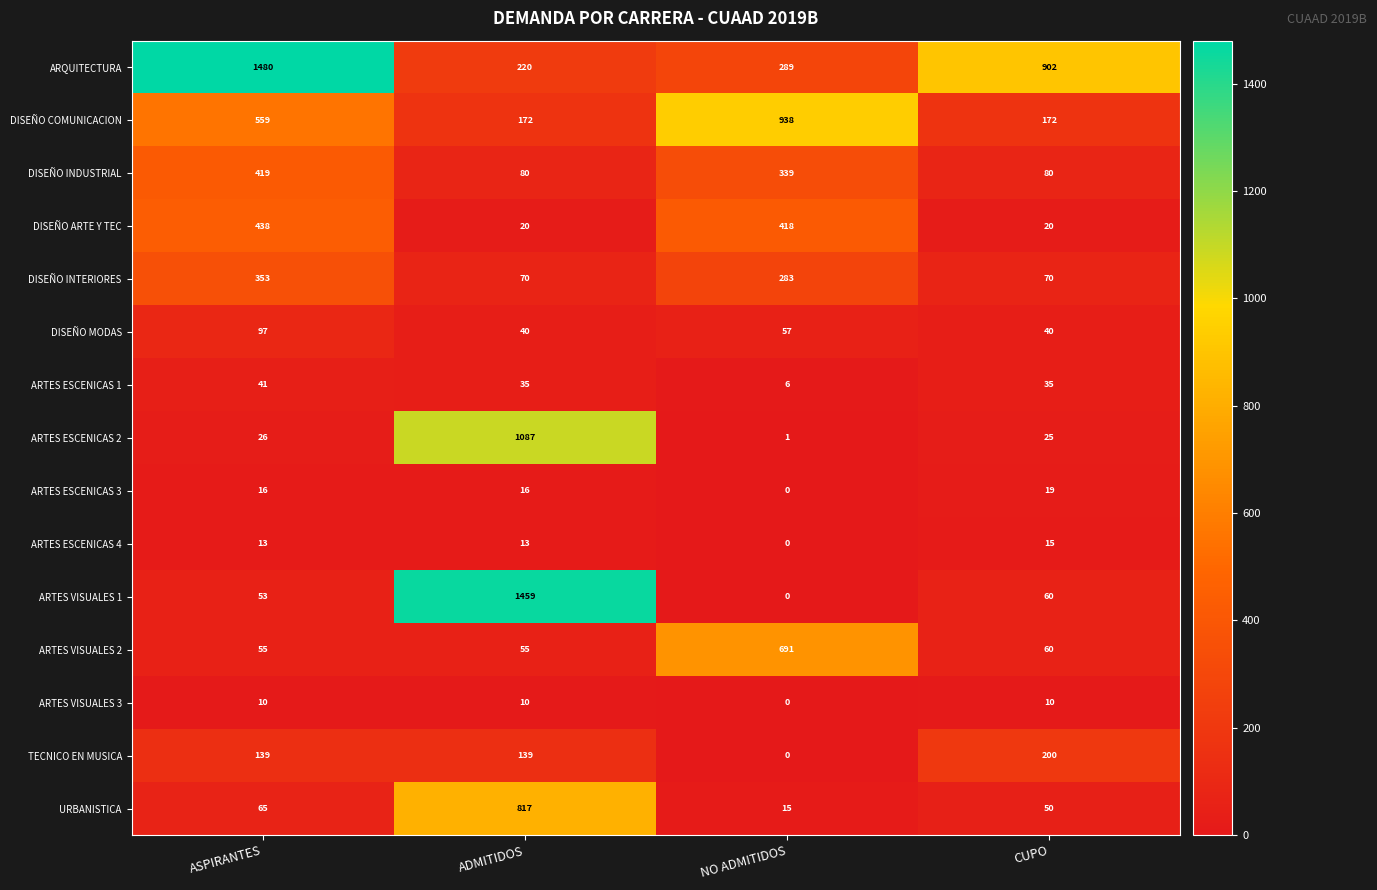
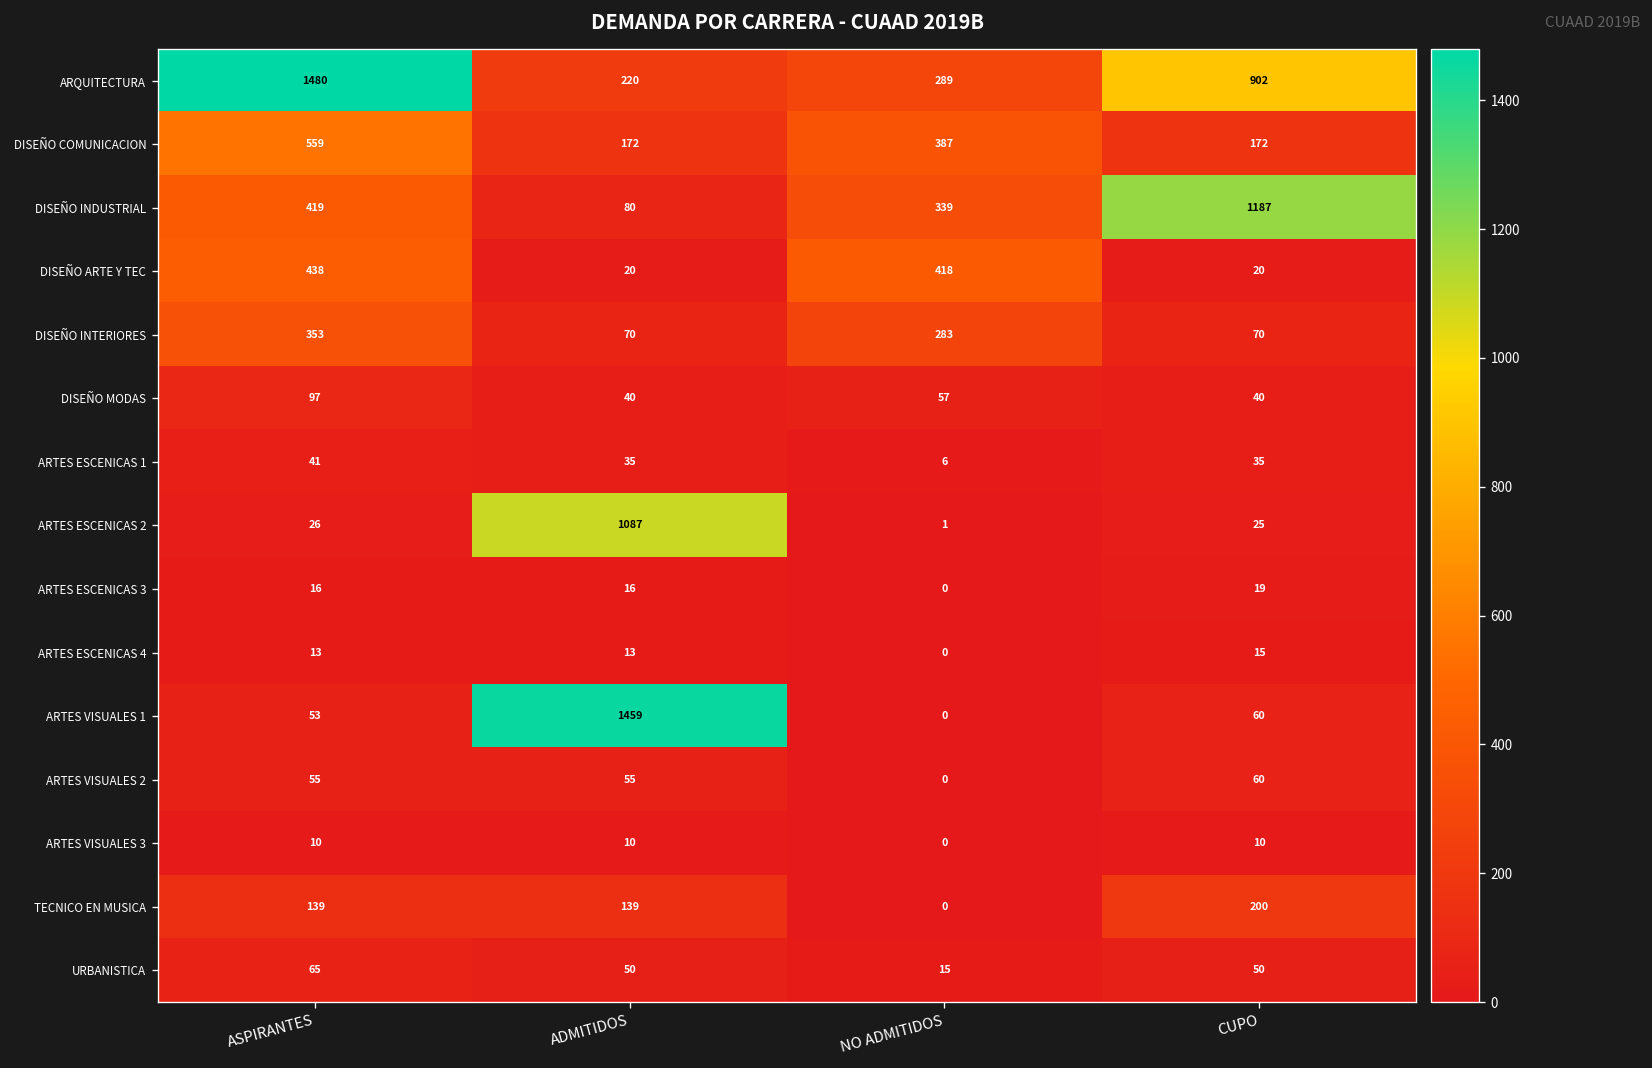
DISEÑO COMUNICACION, NO ADMITIDOS: 938 -> 387
DISEÑO INDUSTRIAL, CUPO: 80 -> 1187
ARTES VISUALES 2, NO ADMITIDOS: 691 -> 0
URBANISTICA, ADMITIDOS: 817 -> 50
